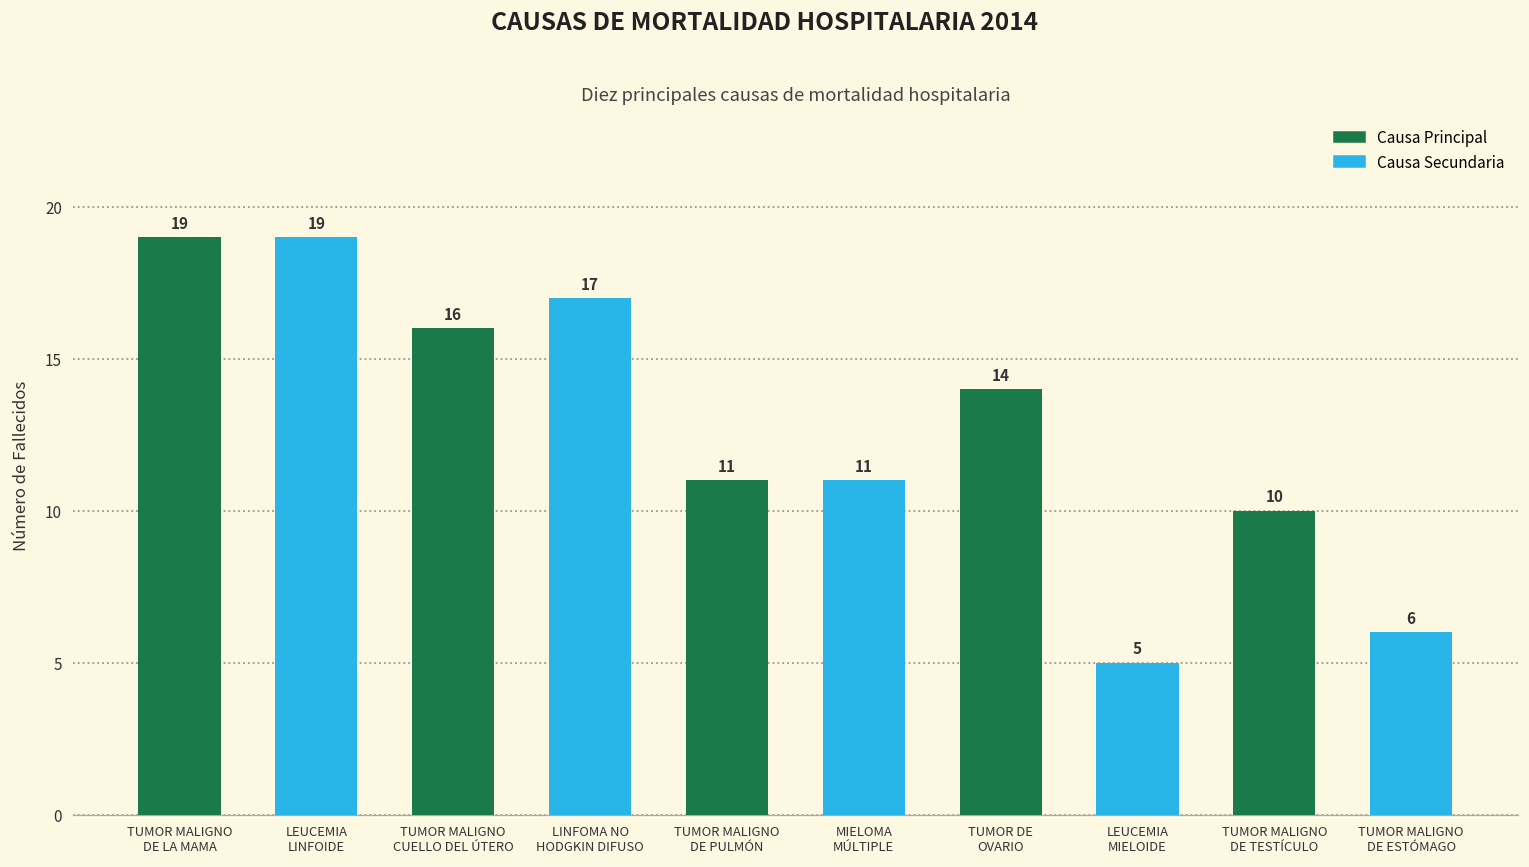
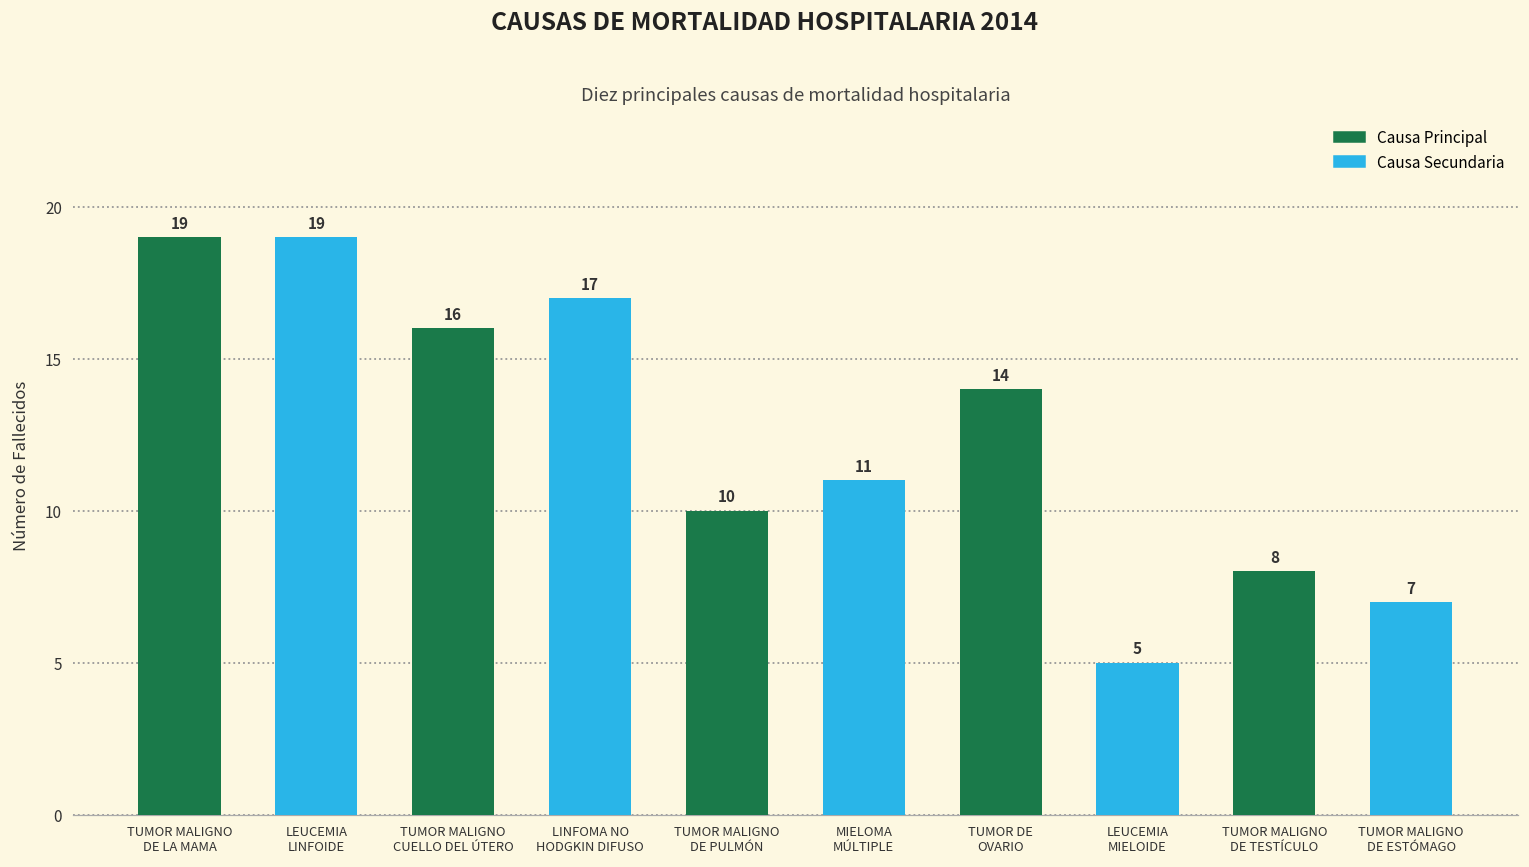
TUMOR MALIGNO DE PULMÓN: 11 -> 10
TUMOR MALIGNO DE TESTÍCULO: 10 -> 8
TUMOR MALIGNO DE ESTÓMAGO: 6 -> 7
